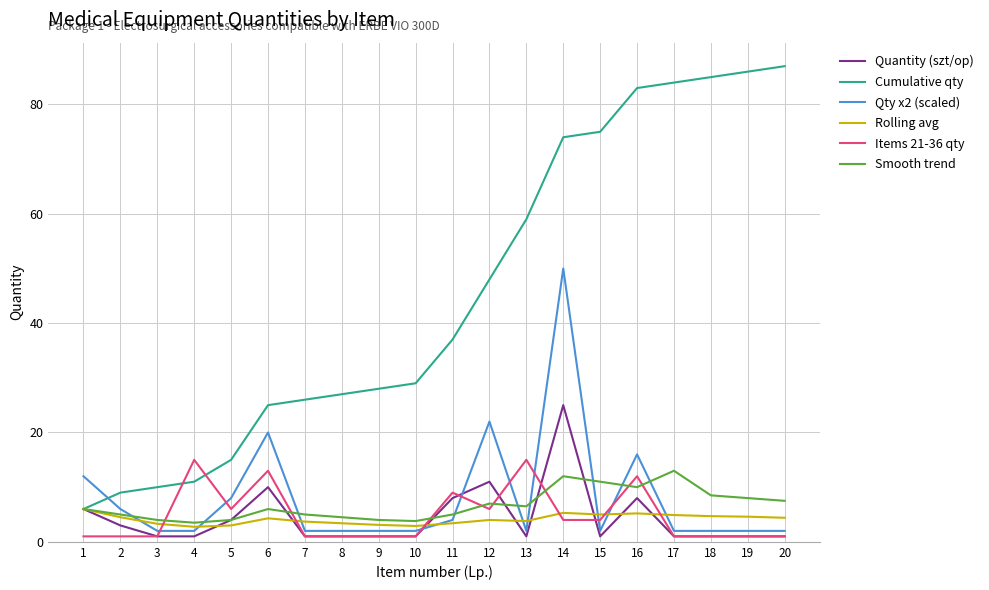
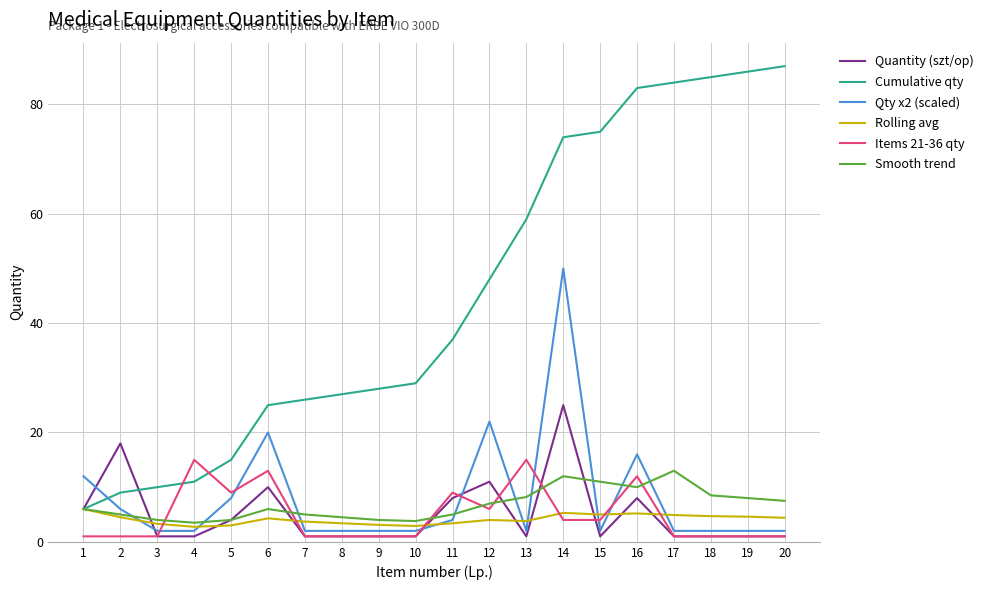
Quantity (szt/op), 2: 3 -> 18
Items 21-36 qty, 5: 6 -> 9
Smooth trend, 13: 7 -> 8
